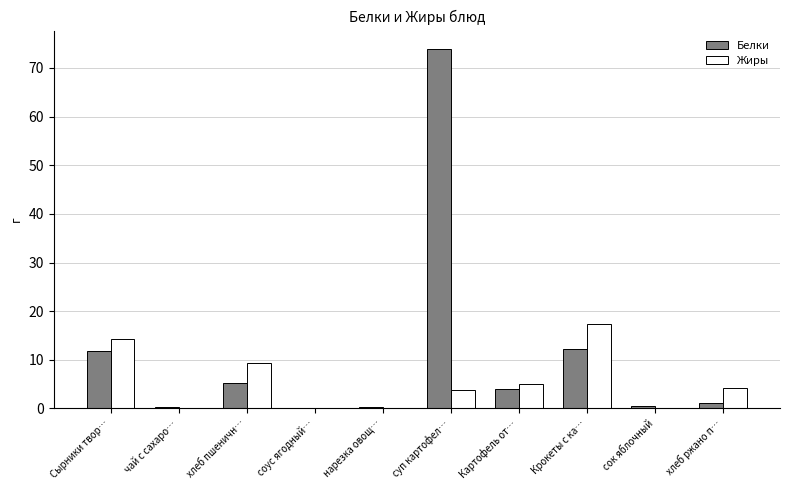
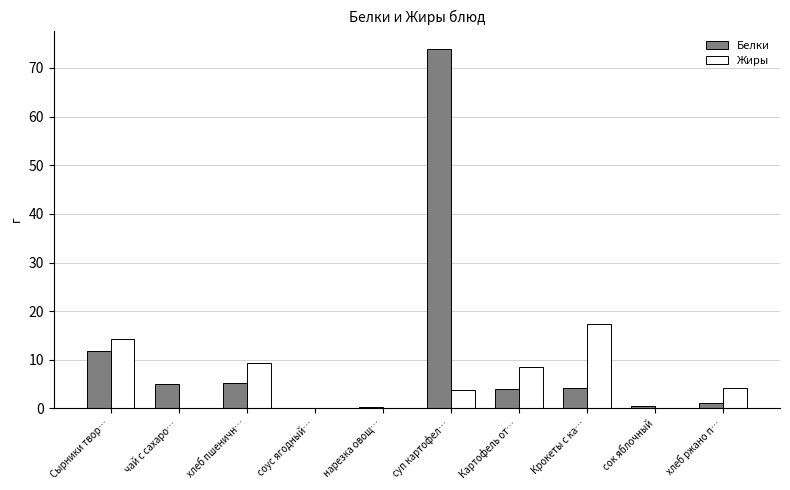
Белки, чай с сахаро…: 0 -> 5
Жиры, Картофель от…: 5 -> 9
Белки, Крокеты с ка…: 12 -> 4
